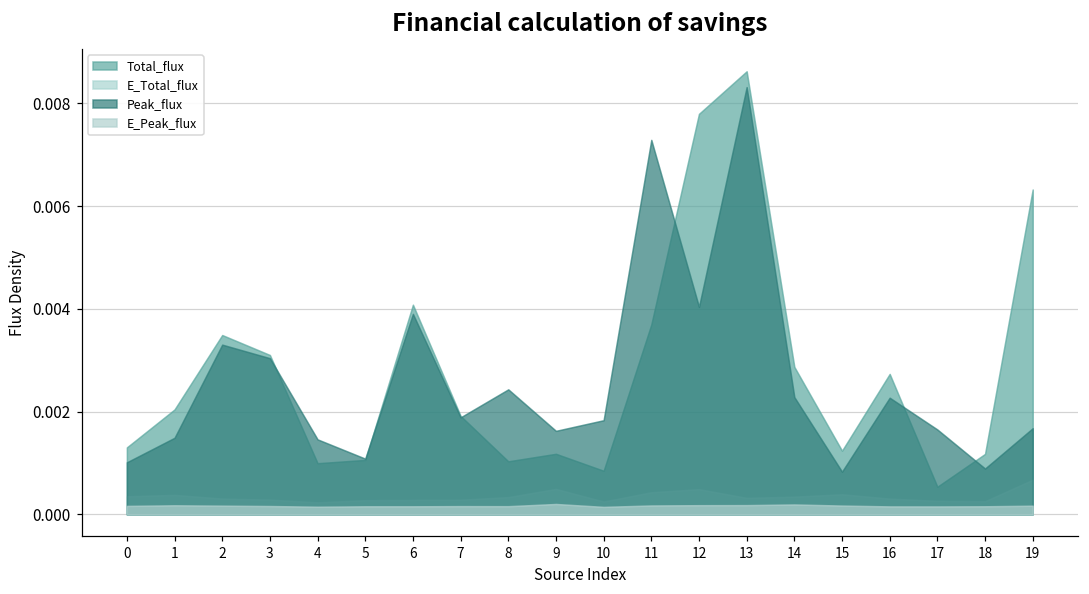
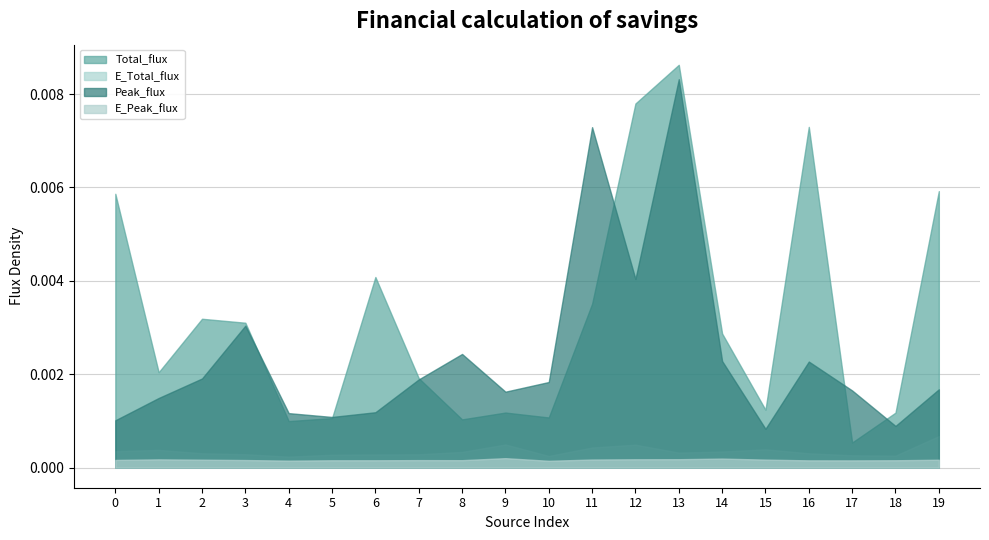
Total_flux, 0: 0.0013 -> 0.0059
Total_flux, 2: 0.0035 -> 0.0032
Peak_flux, 2: 0.0033 -> 0.0019
Peak_flux, 4: 0.0015 -> 0.0012
Peak_flux, 6: 0.0039 -> 0.0012
Total_flux, 10: 0.0008 -> 0.0011
Total_flux, 11: 0.0037 -> 0.0035
Total_flux, 16: 0.0027 -> 0.0073
Total_flux, 19: 0.0063 -> 0.0059
